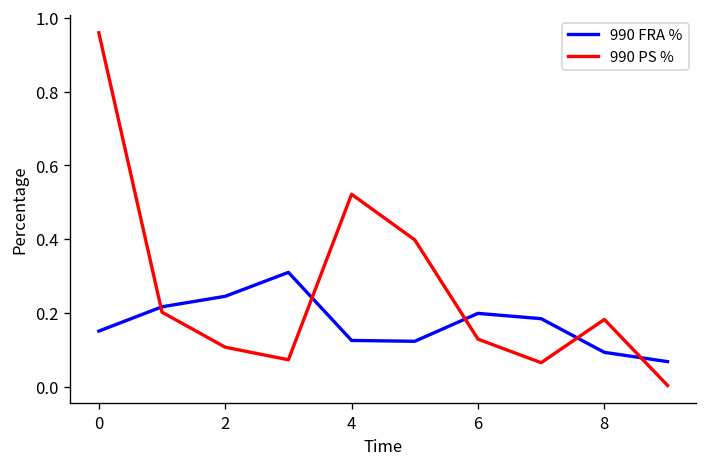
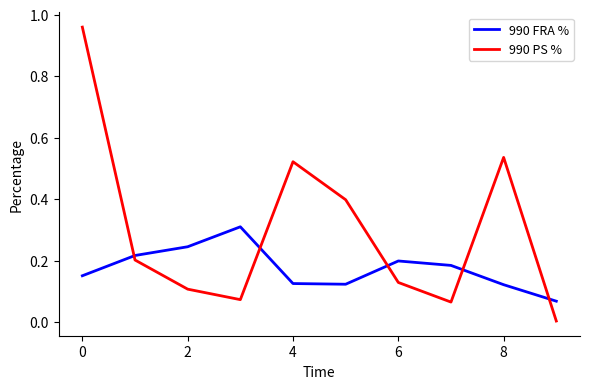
990 FRA %, 8: 0.09 -> 0.12
990 PS %, 8: 0.18 -> 0.54
